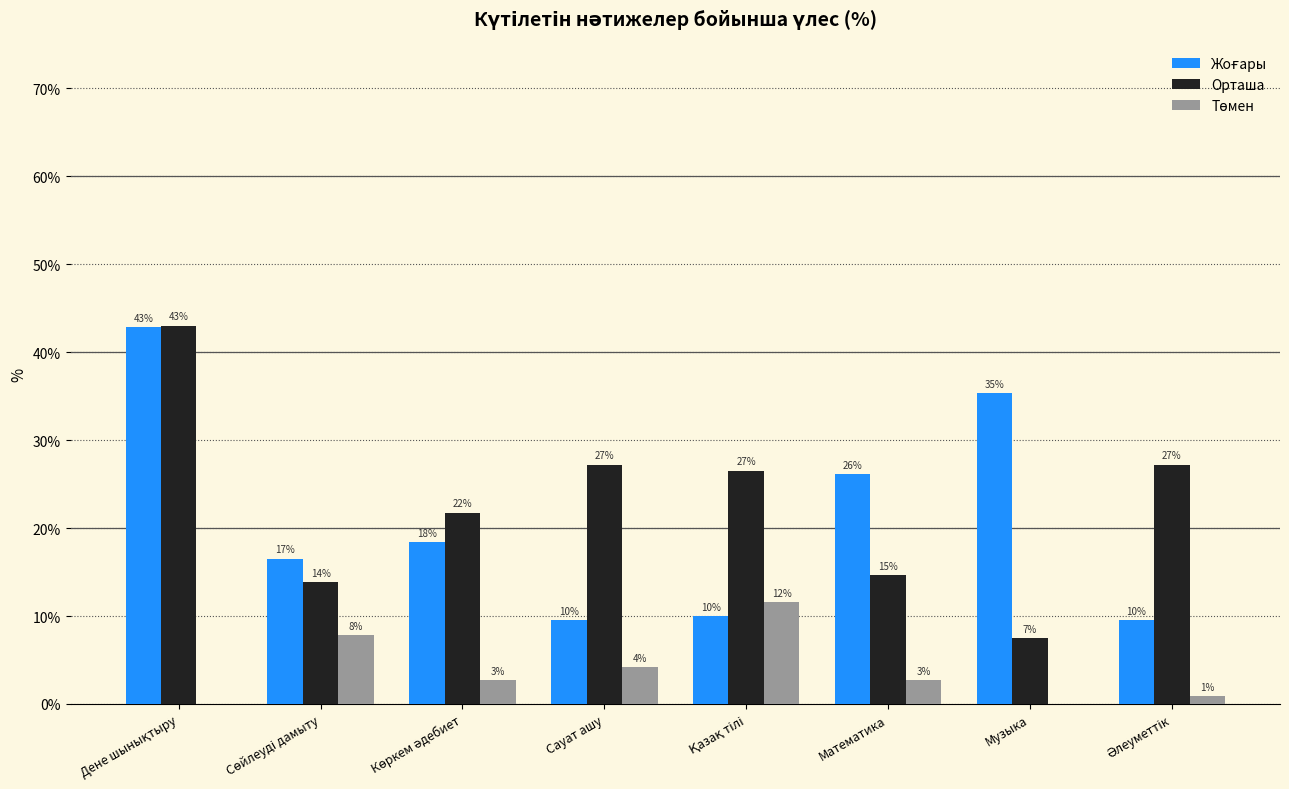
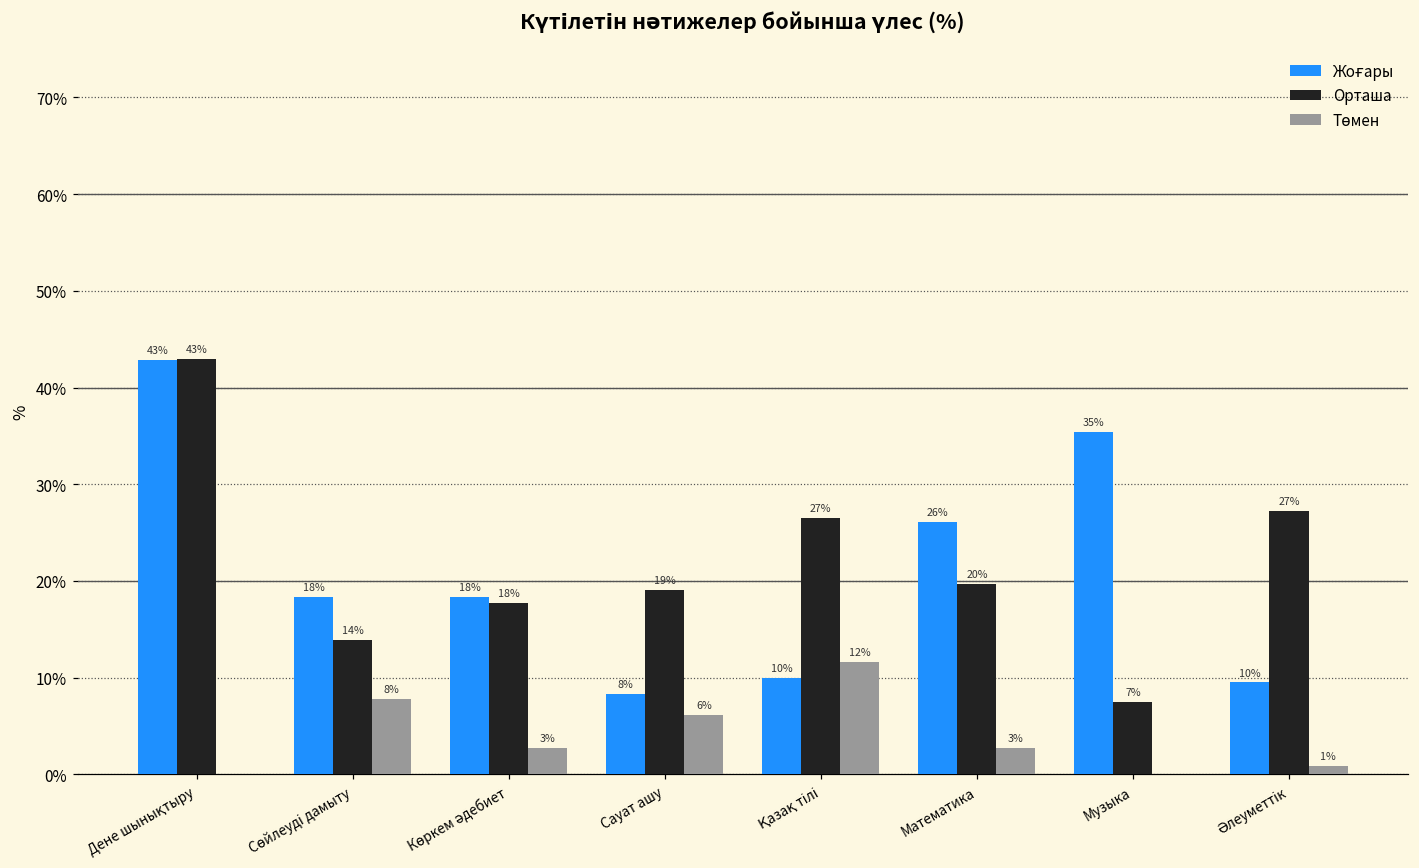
Жоғары, Сөйлеуді дамыту: 17% -> 18%
Орташа, Көркем әдебиет: 22% -> 18%
Жоғары, Сауат ашу: 10% -> 8%
Орташа, Сауат ашу: 27% -> 19%
Төмен, Сауат ашу: 4% -> 6%
Орташа, Математика: 15% -> 20%
